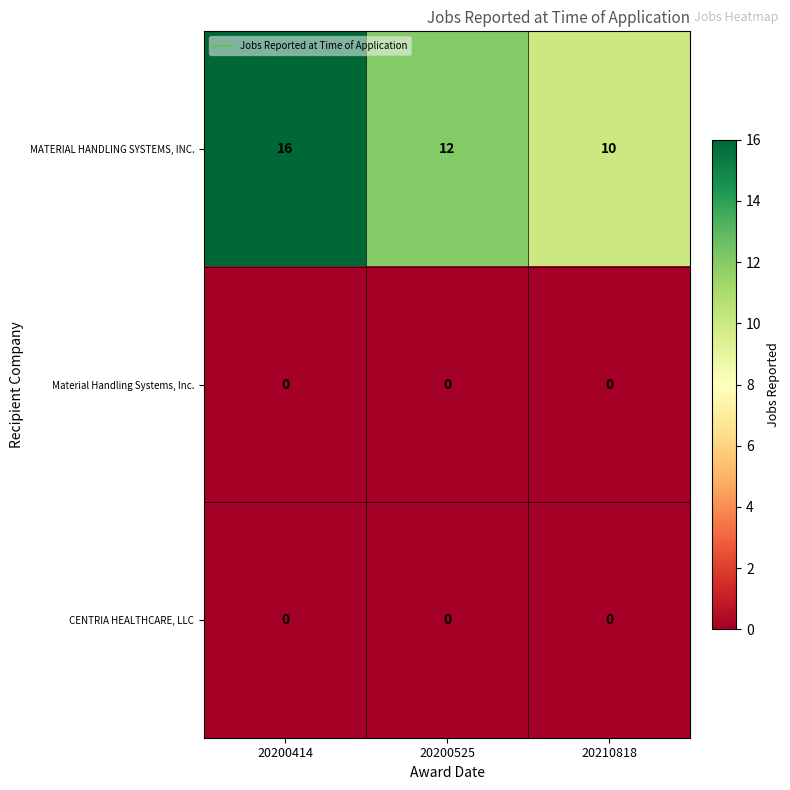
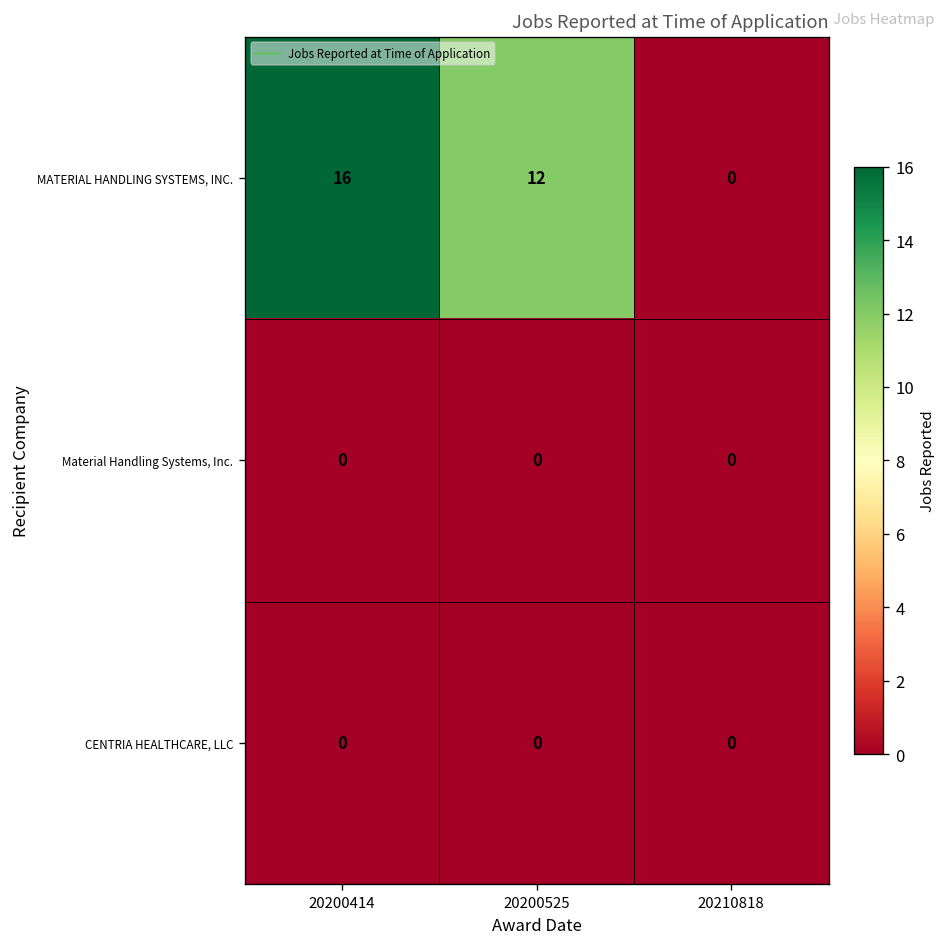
MATERIAL HANDLING SYSTEMS, INC., 20210818: 10 -> 0
